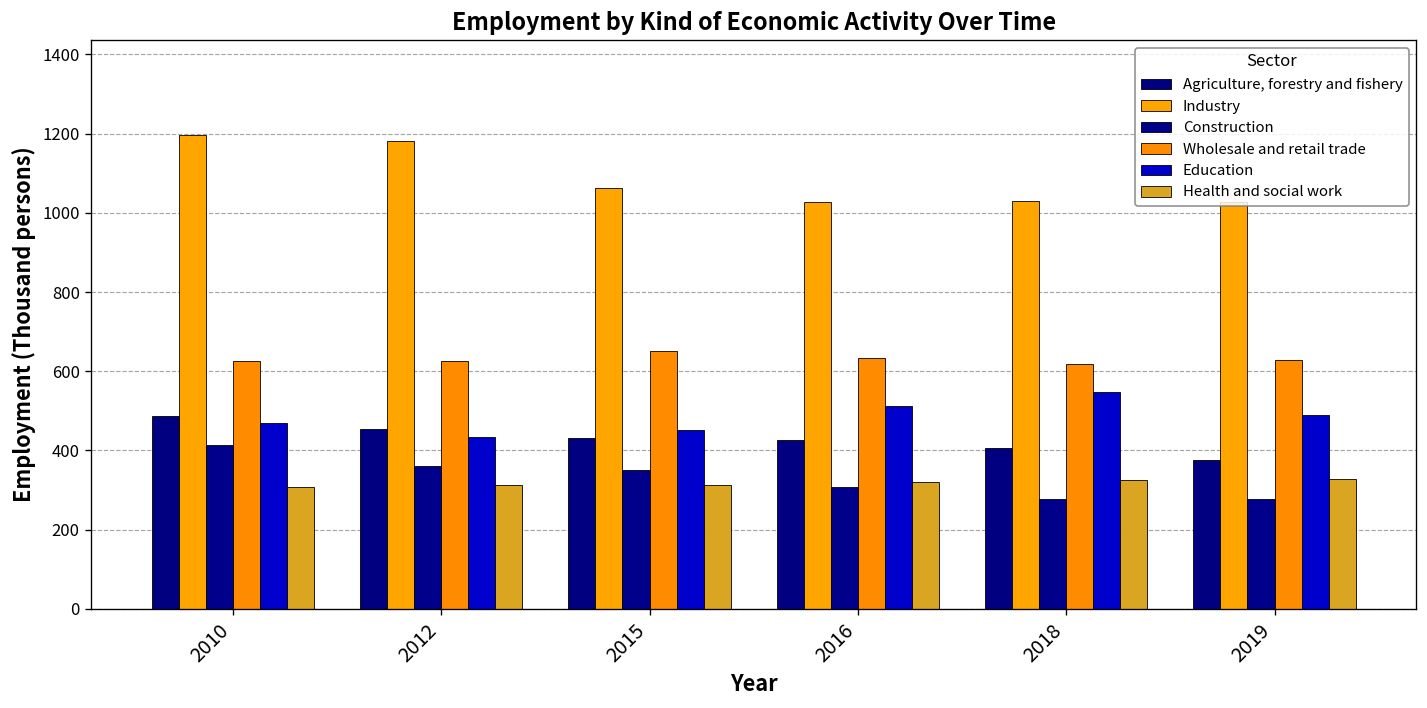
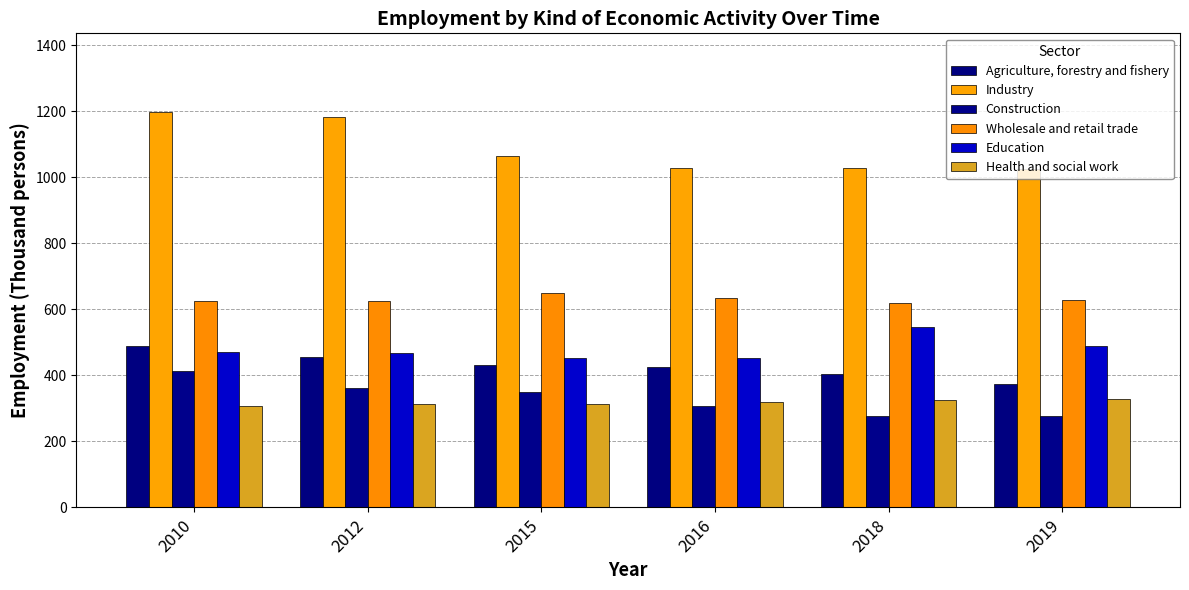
Education, 2012: 430 -> 470
Education, 2016: 510 -> 450
